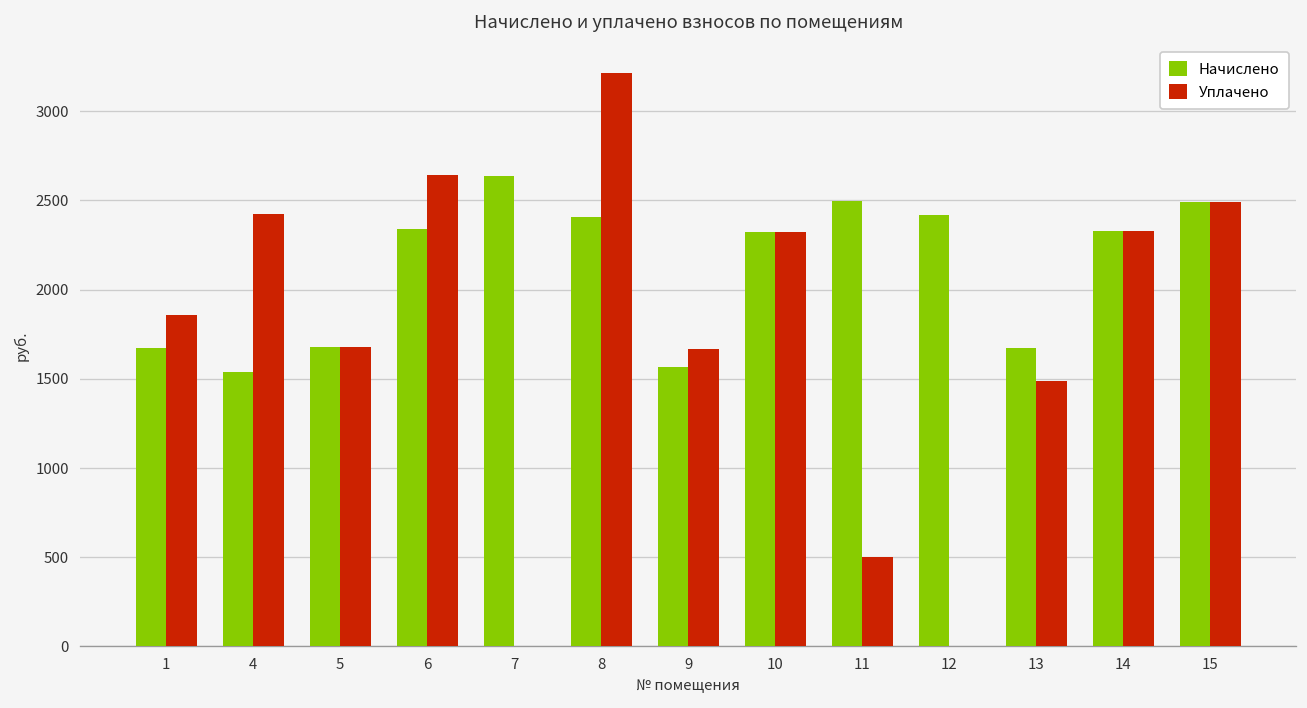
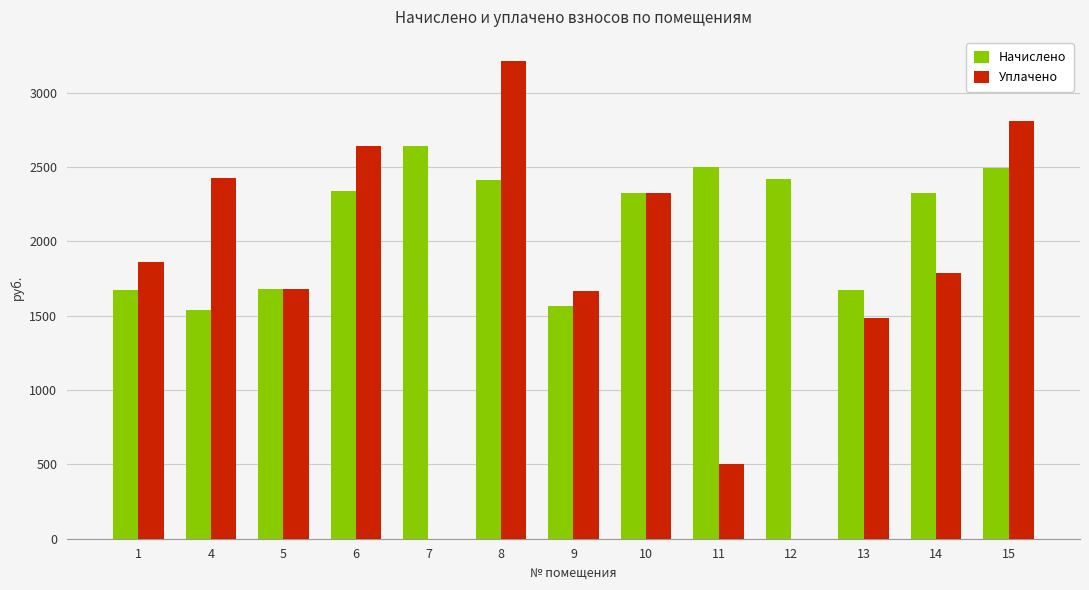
Уплачено, 14: 2330 -> 1790
Уплачено, 15: 2490 -> 2810
